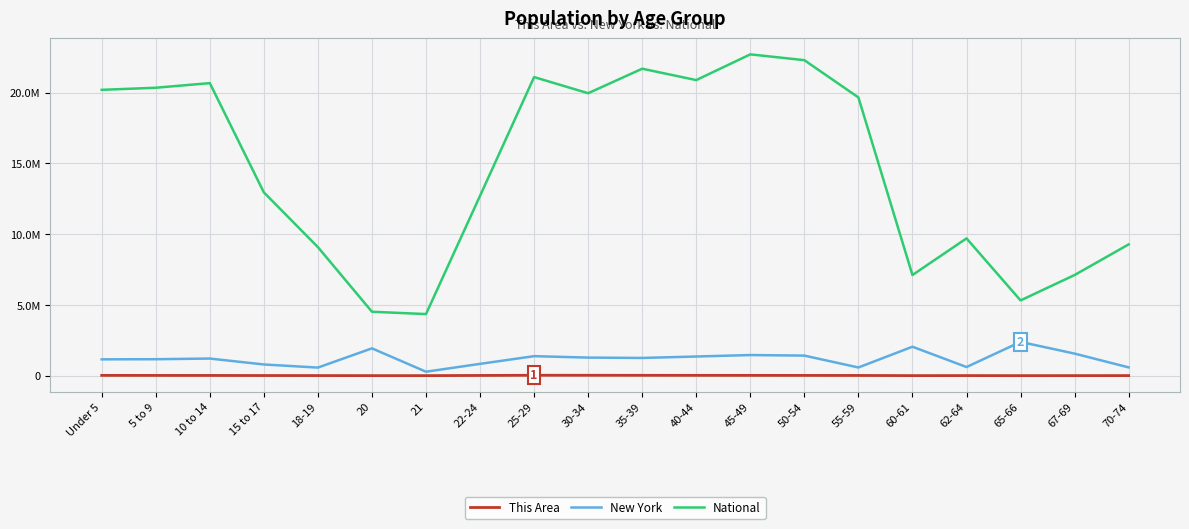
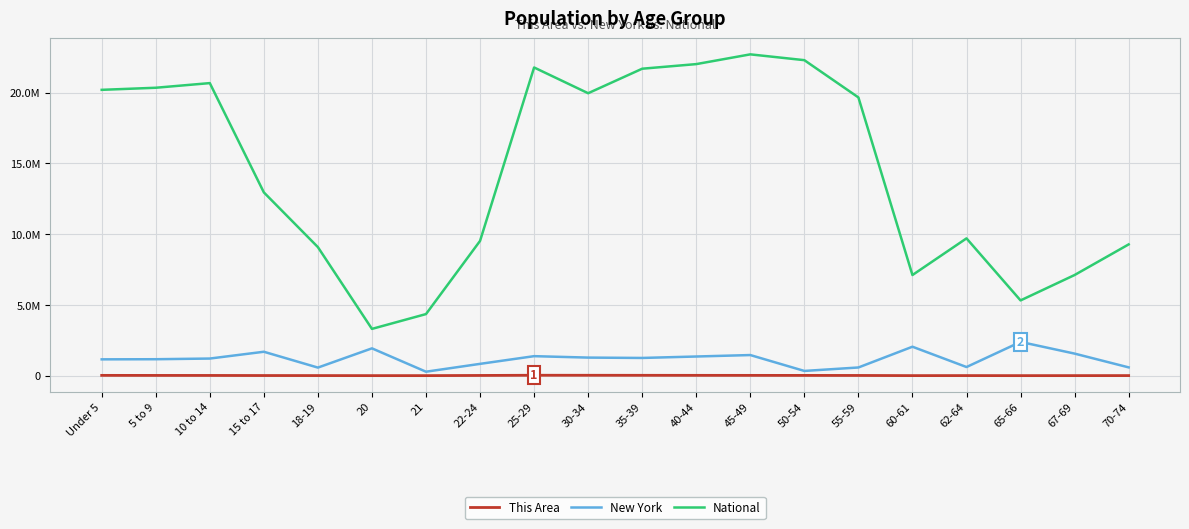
New York, 15 to 17: 800000 -> 1700000
National, 20: 4500000 -> 3300000
National, 22-24: 12700000 -> 9500000
National, 25-29: 21100000 -> 21800000
National, 40-44: 20900000 -> 22000000
New York, 50-54: 1400000 -> 300000
